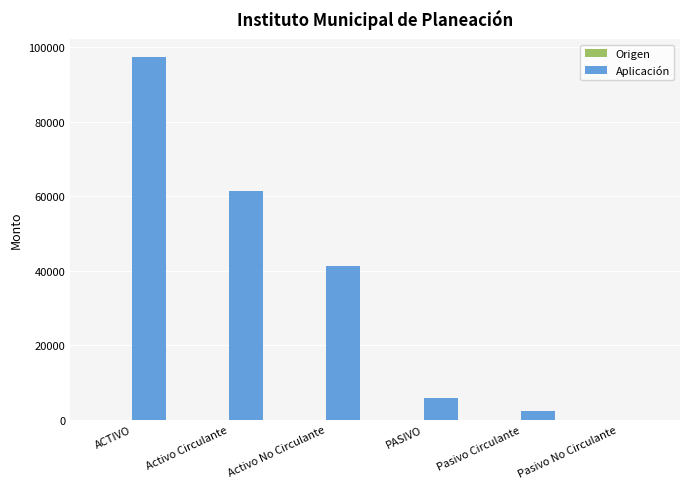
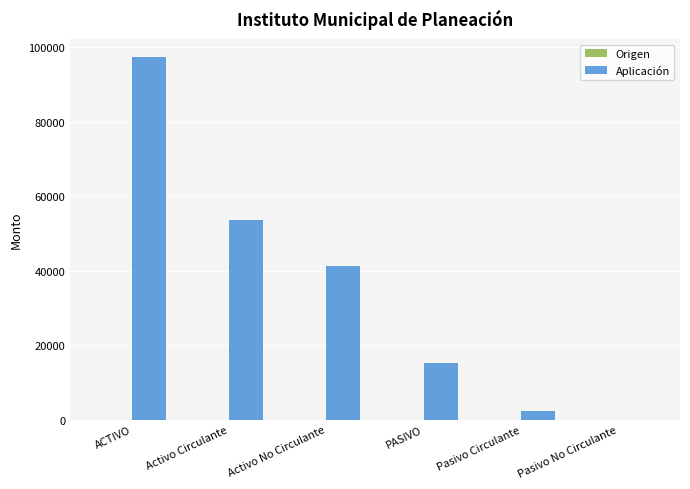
Aplicación, Activo Circulante: 61000 -> 53000
Aplicación, PASIVO: 6000 -> 15000
